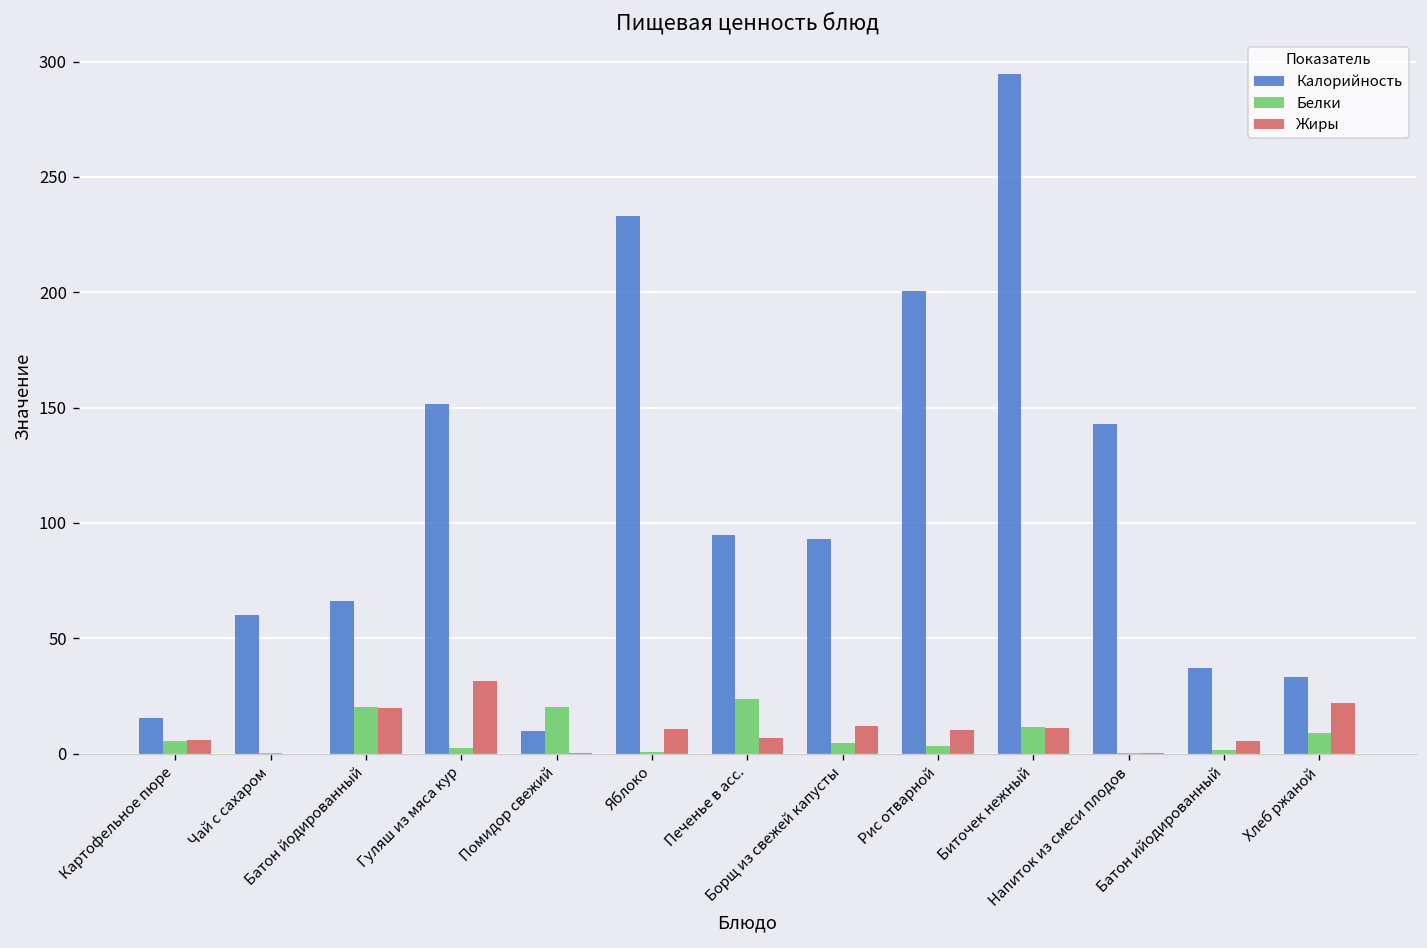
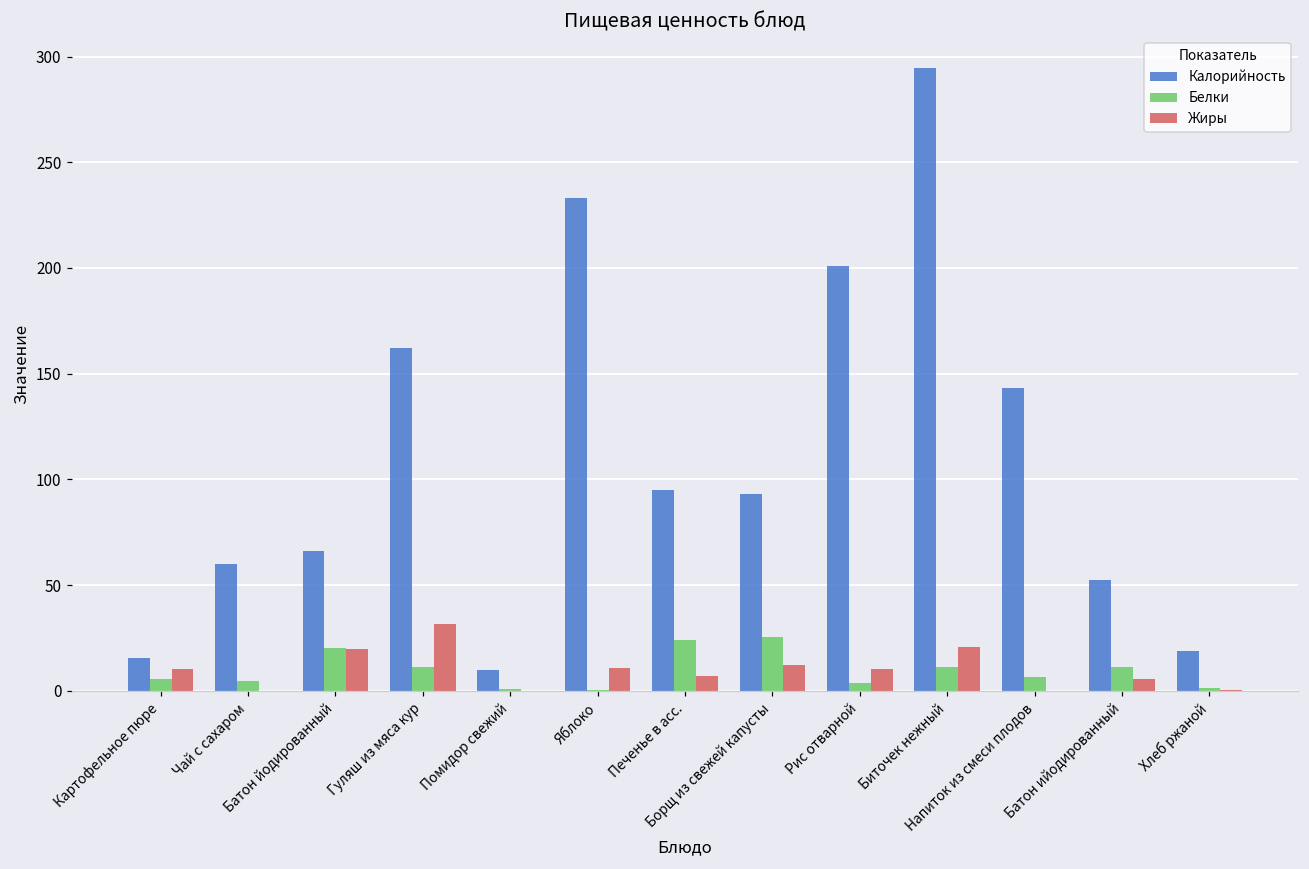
Жиры, Картофельное пюре: 6 -> 10
Белки, Чай с сахаром: 0 -> 5
Калорийность, Гуляш из мяса кур: 151 -> 162
Белки, Гуляш из мяса кур: 3 -> 11
Белки, Помидор свежий: 20 -> 1
Белки, Борщ из свежей капусты: 5 -> 26
Жиры, Биточек нежный: 11 -> 21
Белки, Напиток из смеси плодов: 0 -> 6
Калорийность, Батон ийодированный: 37 -> 52
Белки, Батон ийодированный: 2 -> 11
Калорийность, Хлеб ржаной: 33 -> 19
Белки, Хлеб ржаной: 9 -> 1
Жиры, Хлеб ржаной: 22 -> 0
